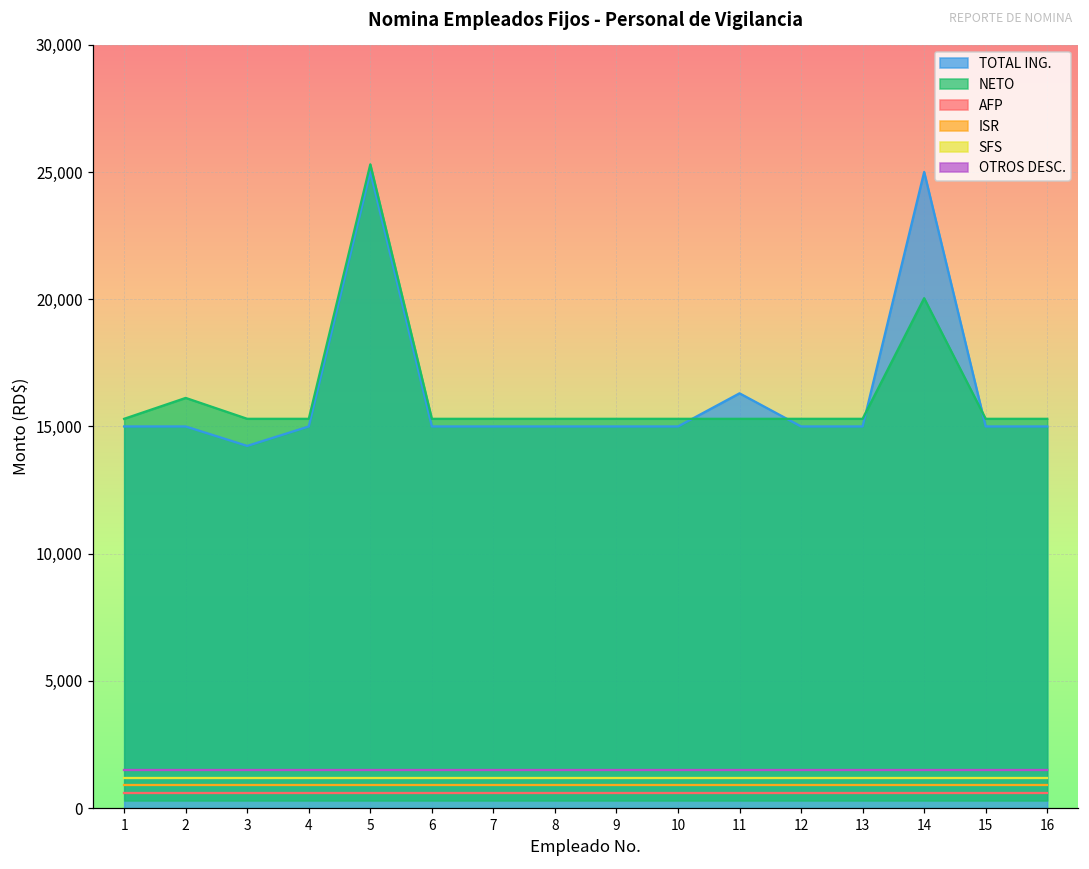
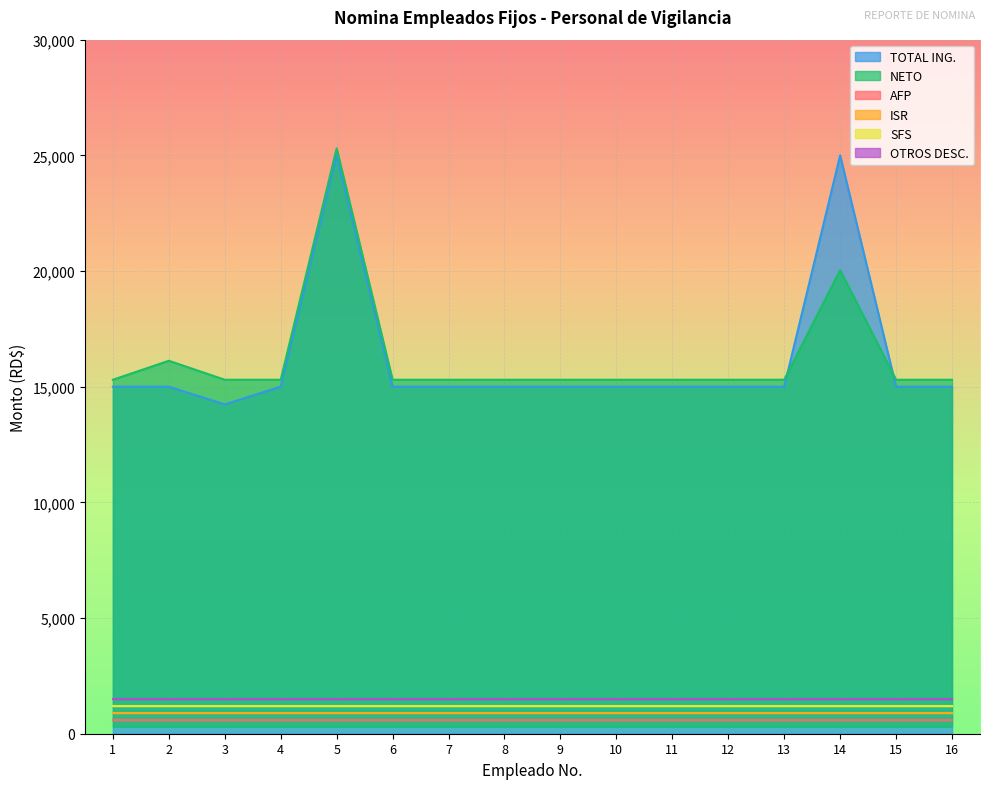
TOTAL ING., 11: 16,300 -> 15,000
